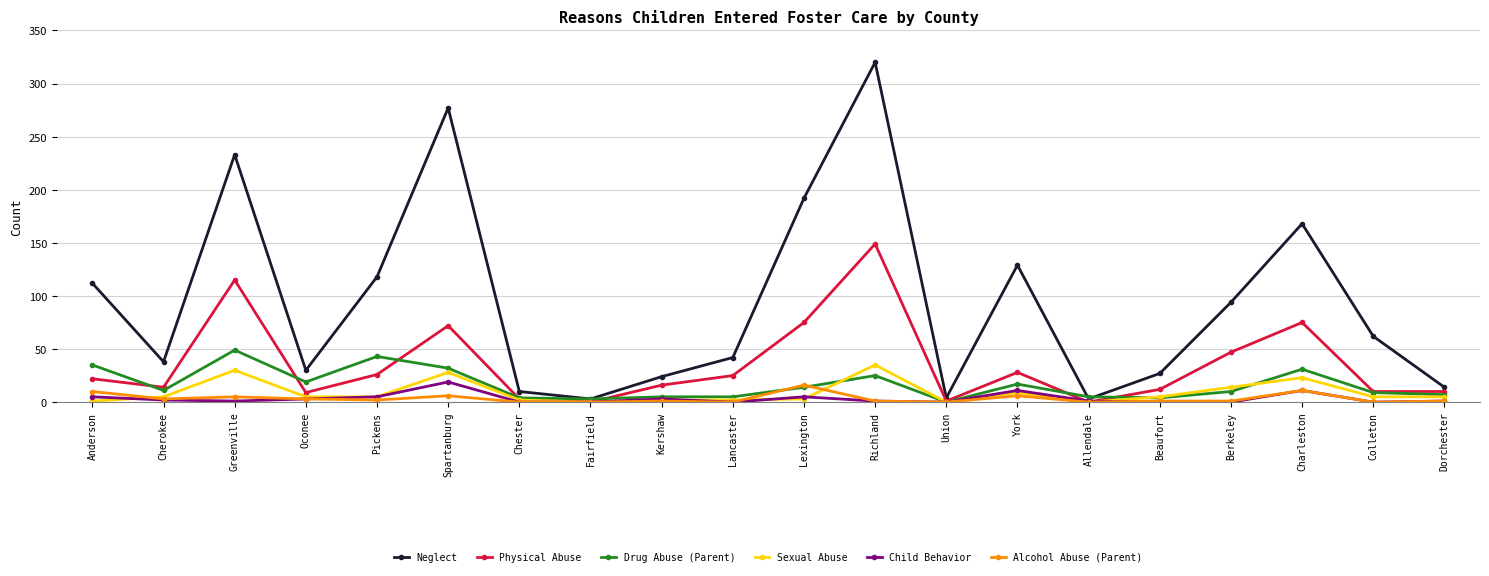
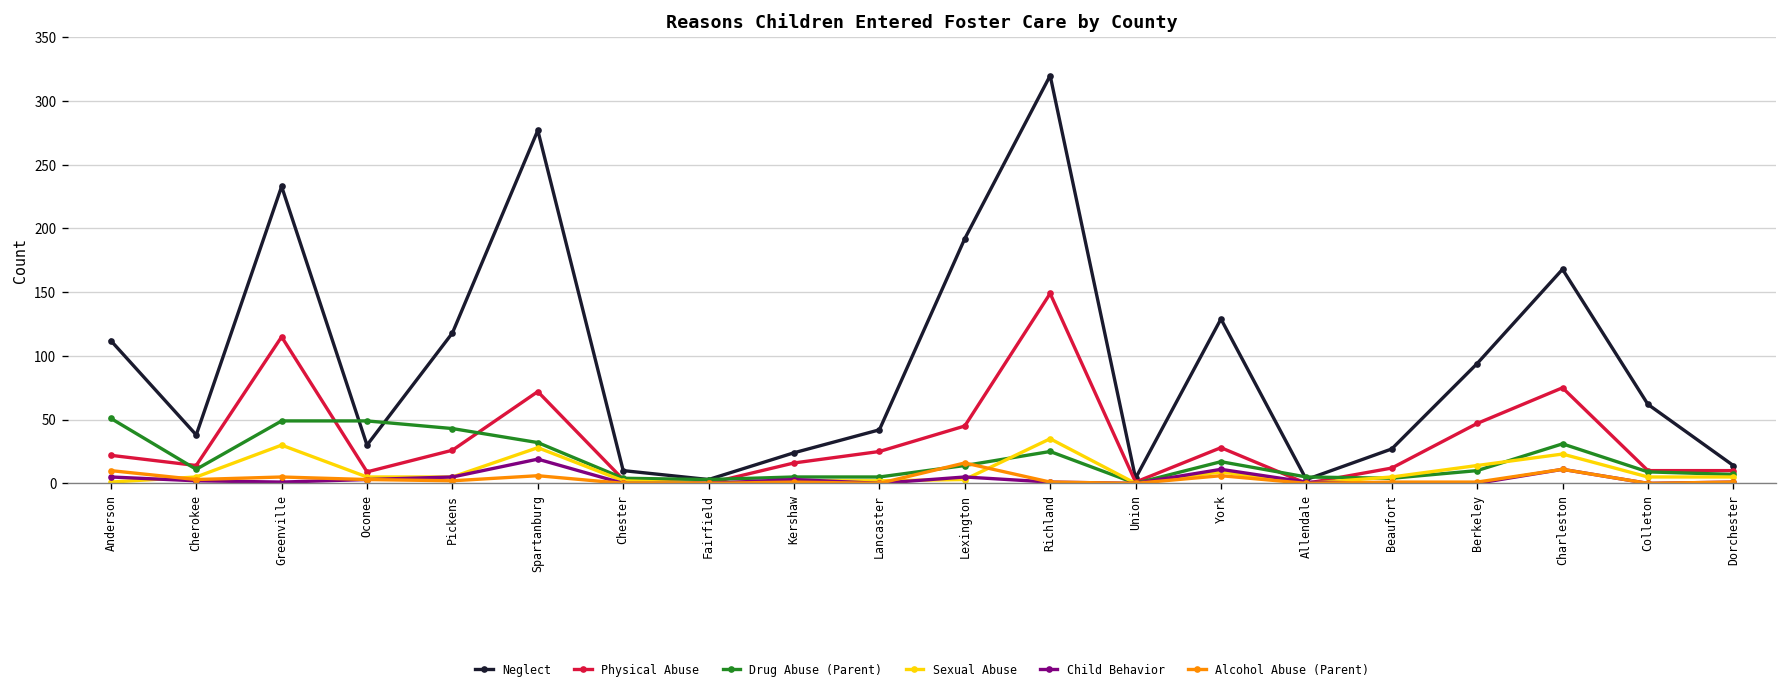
Drug Abuse (Parent), Anderson: 35 -> 51
Drug Abuse (Parent), Oconee: 19 -> 49
Physical Abuse, Lexington: 75 -> 45
